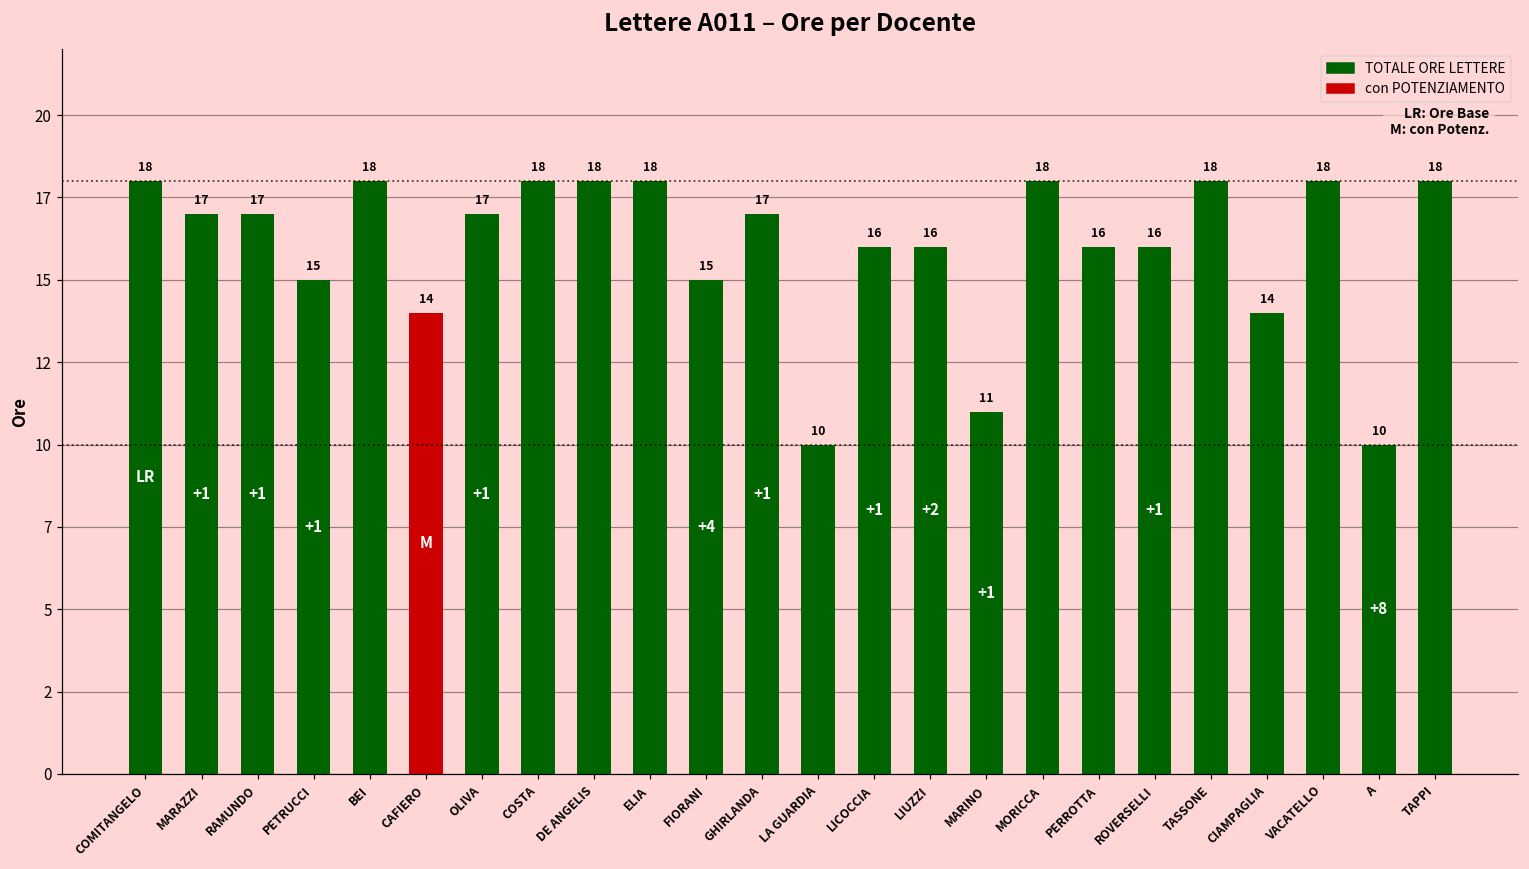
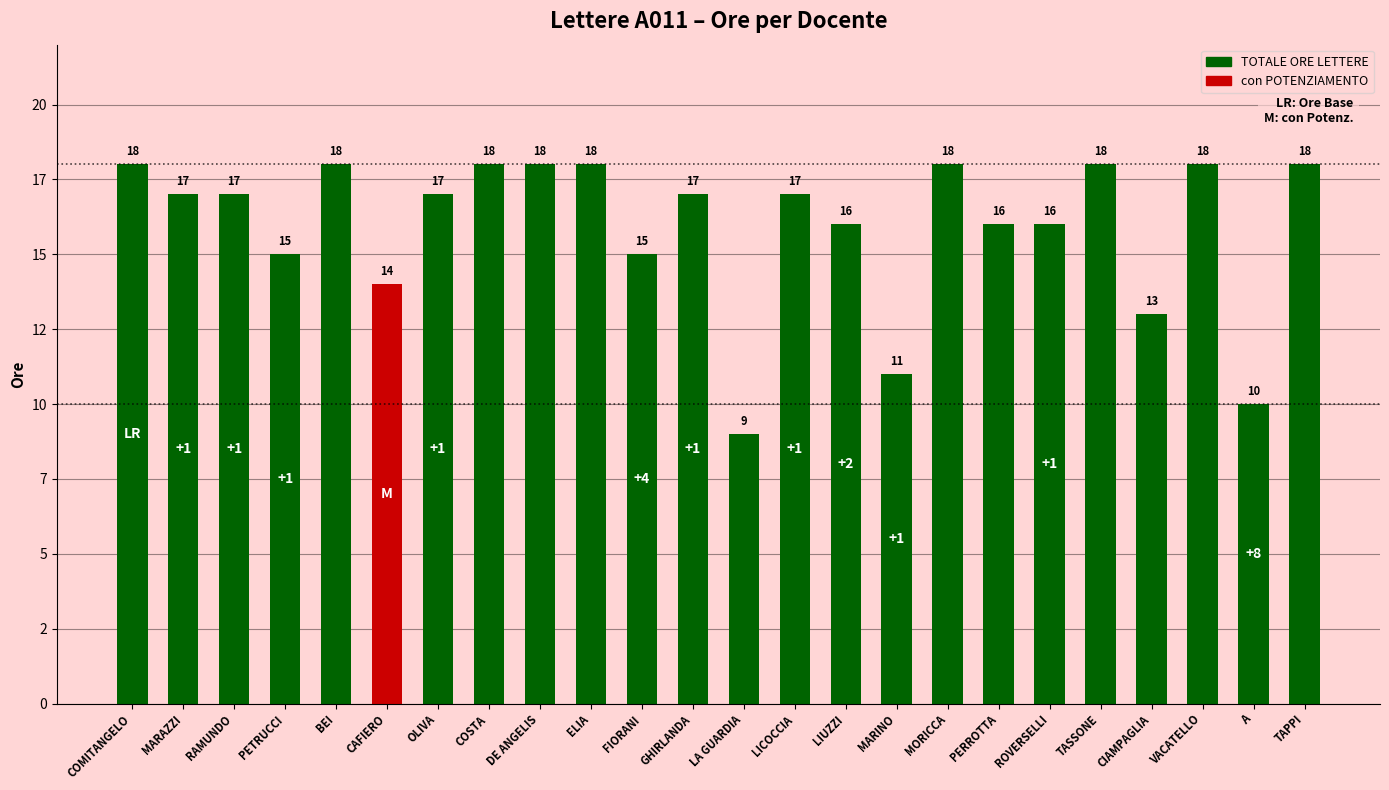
LA GUARDIA: 10 -> 9
LICOCCIA: 16 -> 17
CIAMPAGLIA: 14 -> 13
